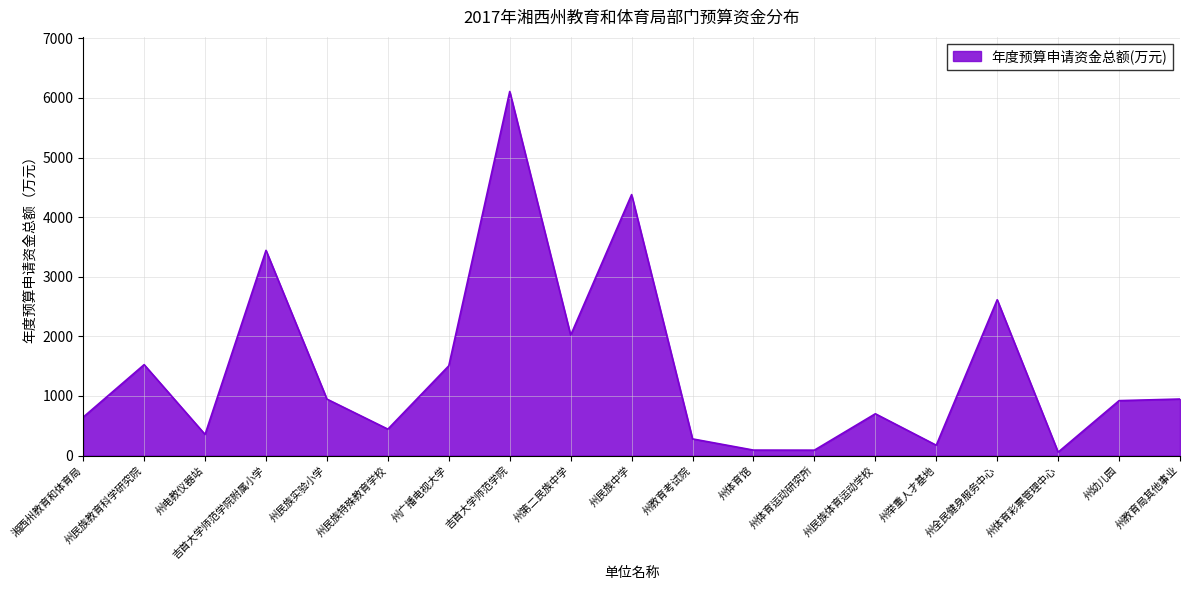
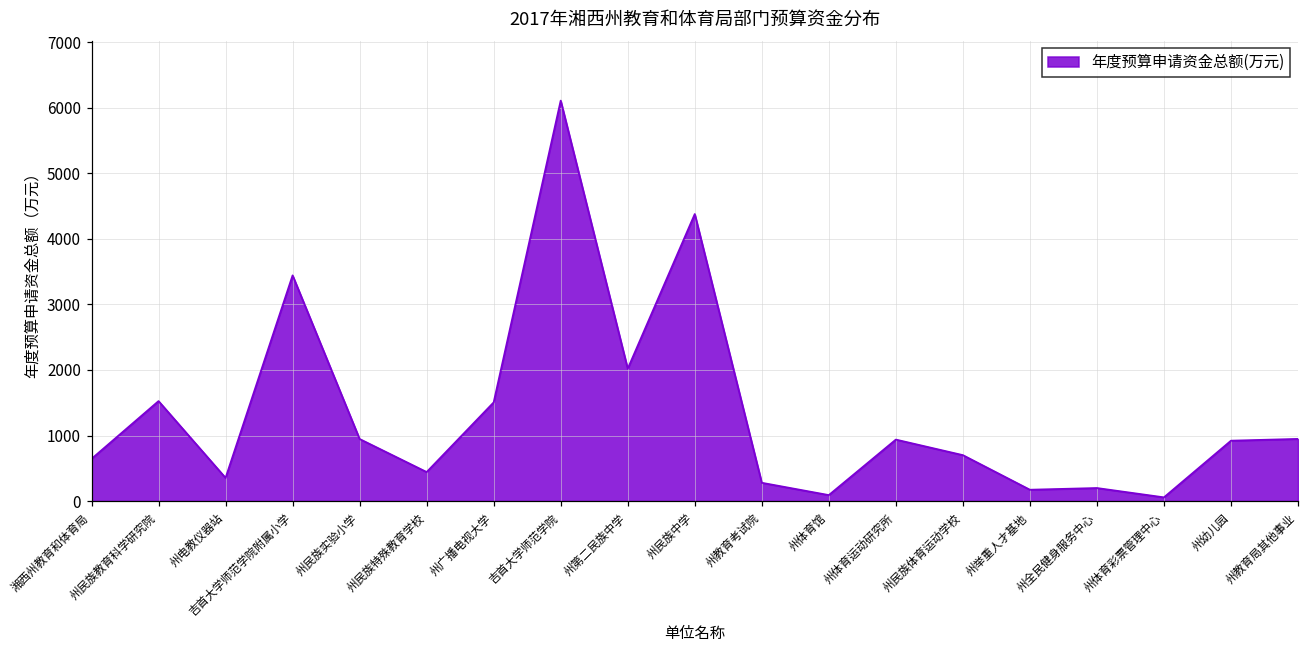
州体育运动研究所: 100 -> 900
州全民健身服务中心: 2600 -> 200
